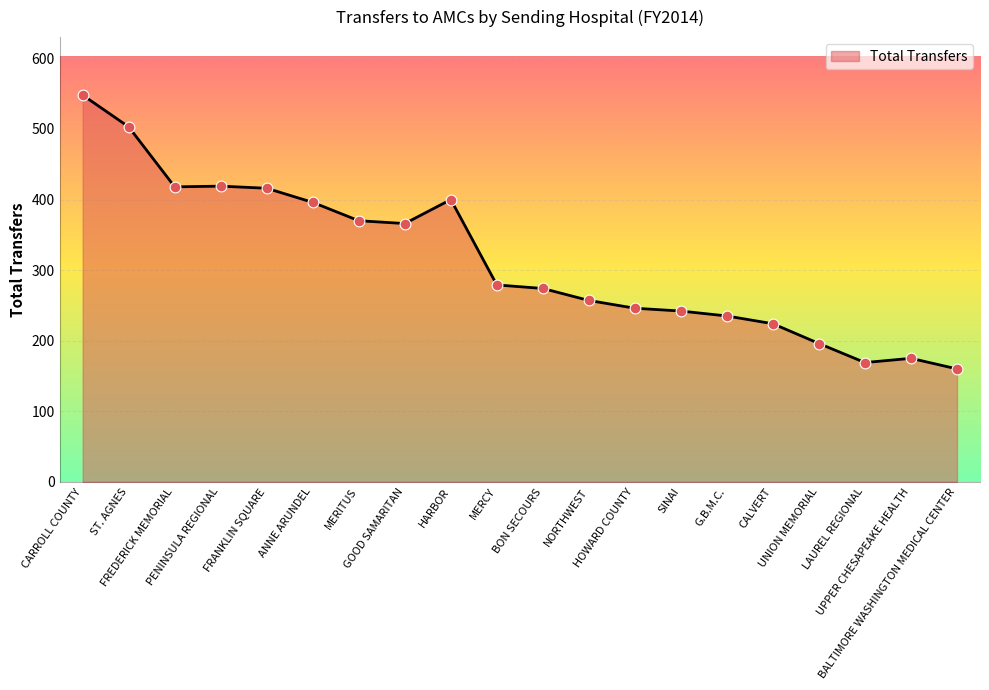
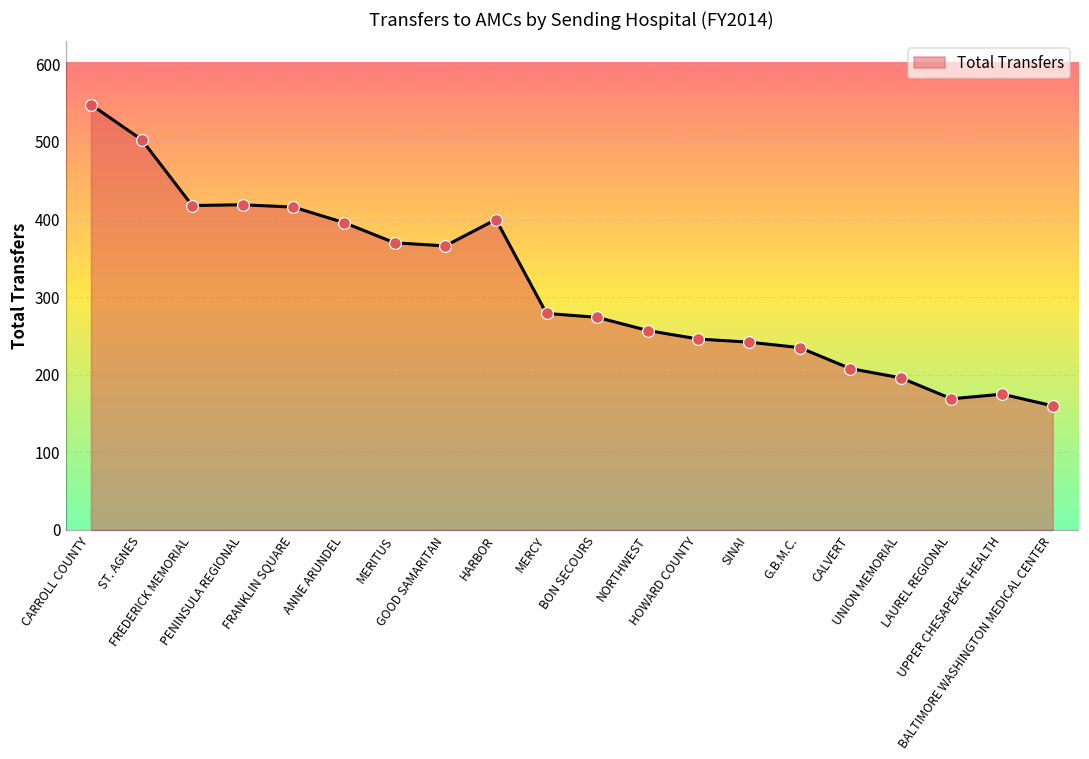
CALVERT: 220 -> 210
